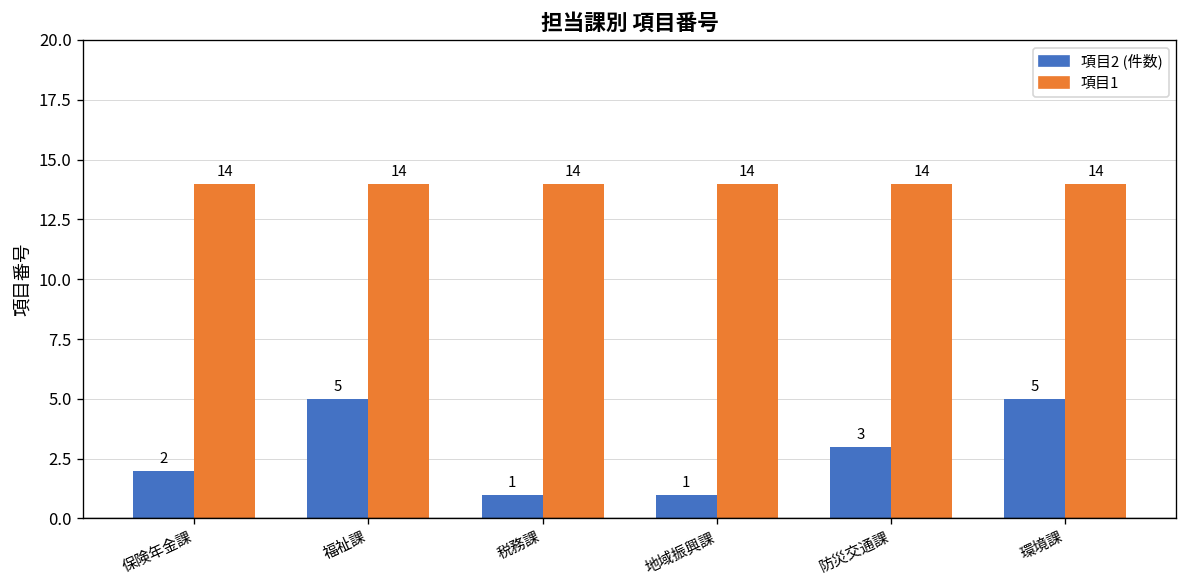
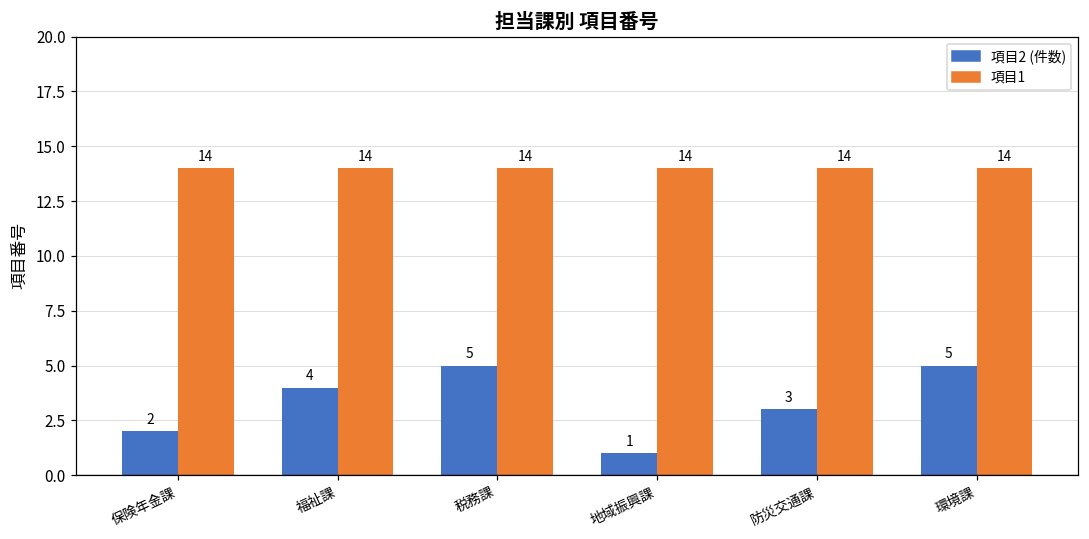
項目2 (件数), 福祉課: 5 -> 4
項目2 (件数), 税務課: 1 -> 5
